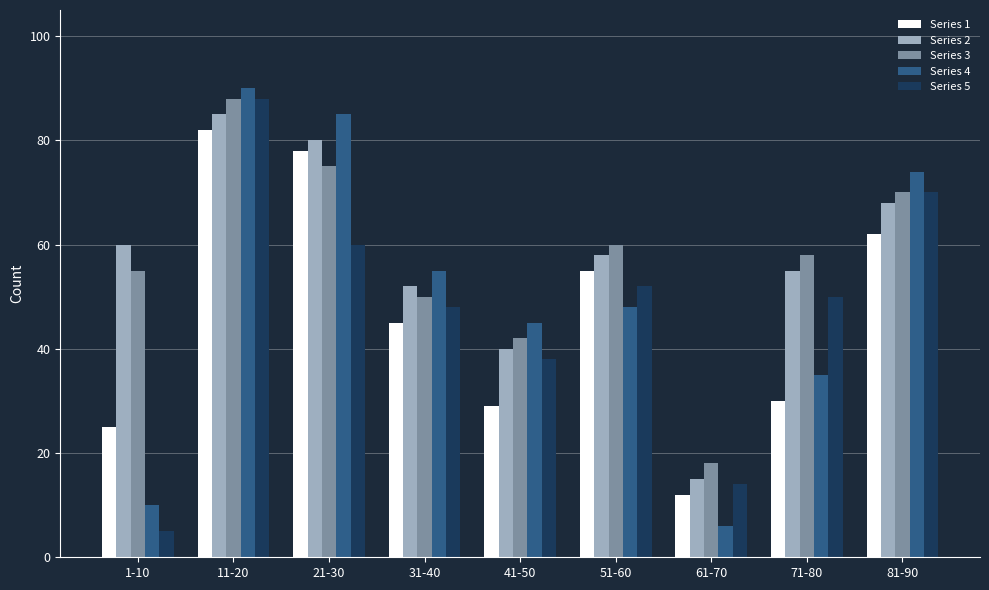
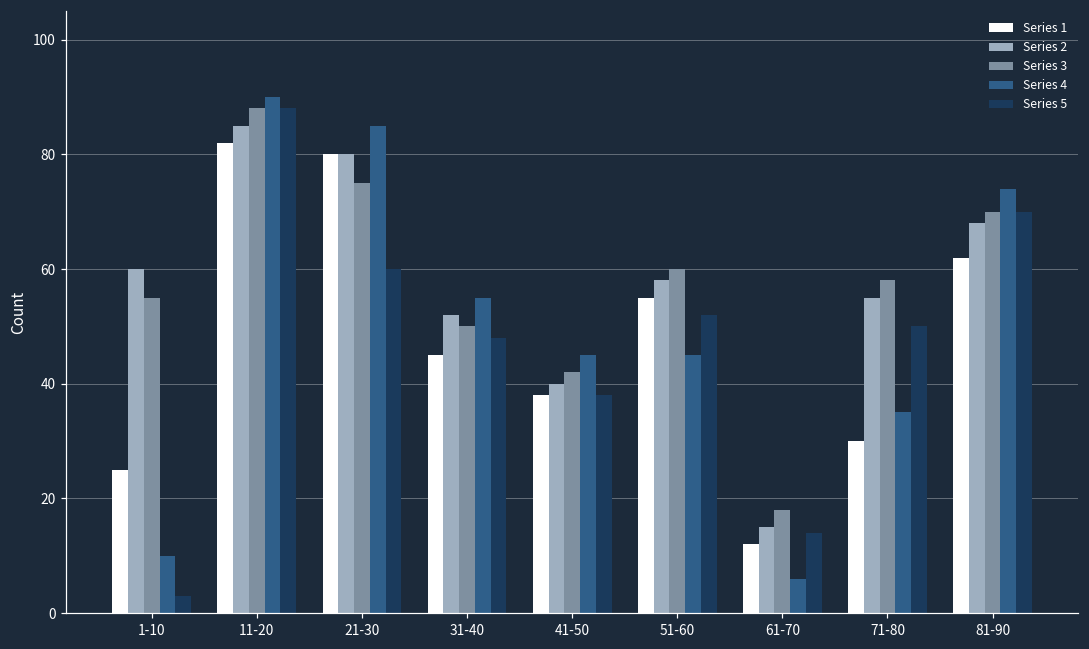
Series 5, 1-10: 5 -> 3
Series 1, 21-30: 78 -> 80
Series 1, 41-50: 29 -> 38
Series 4, 51-60: 48 -> 45
